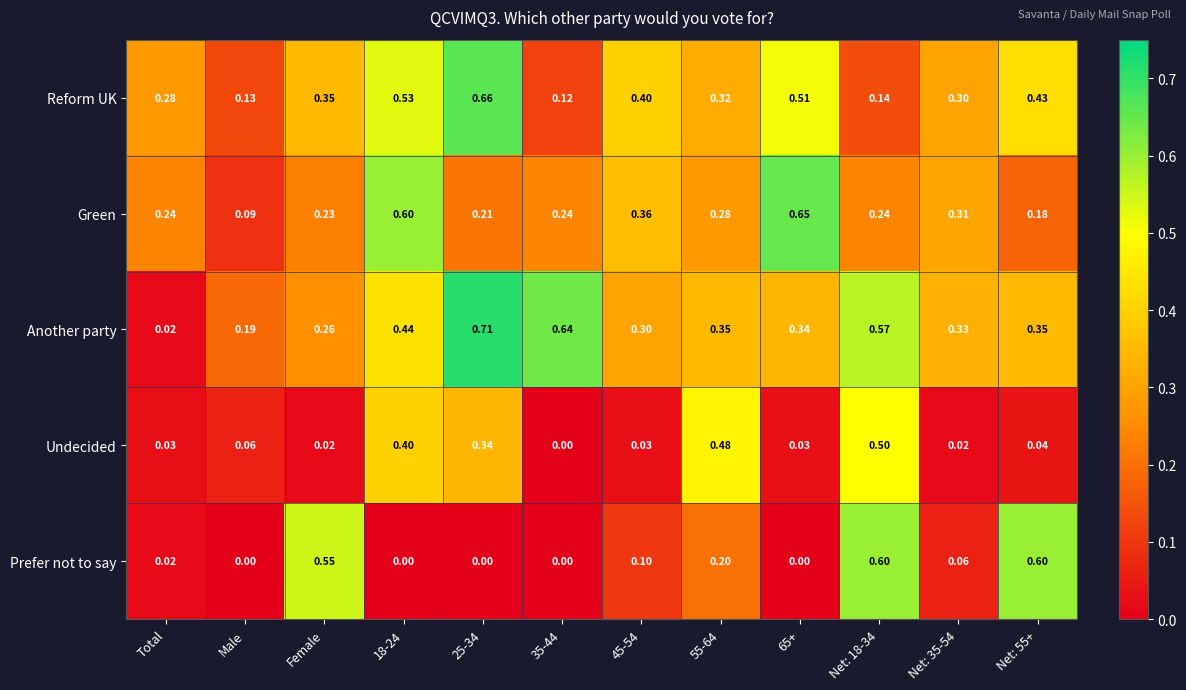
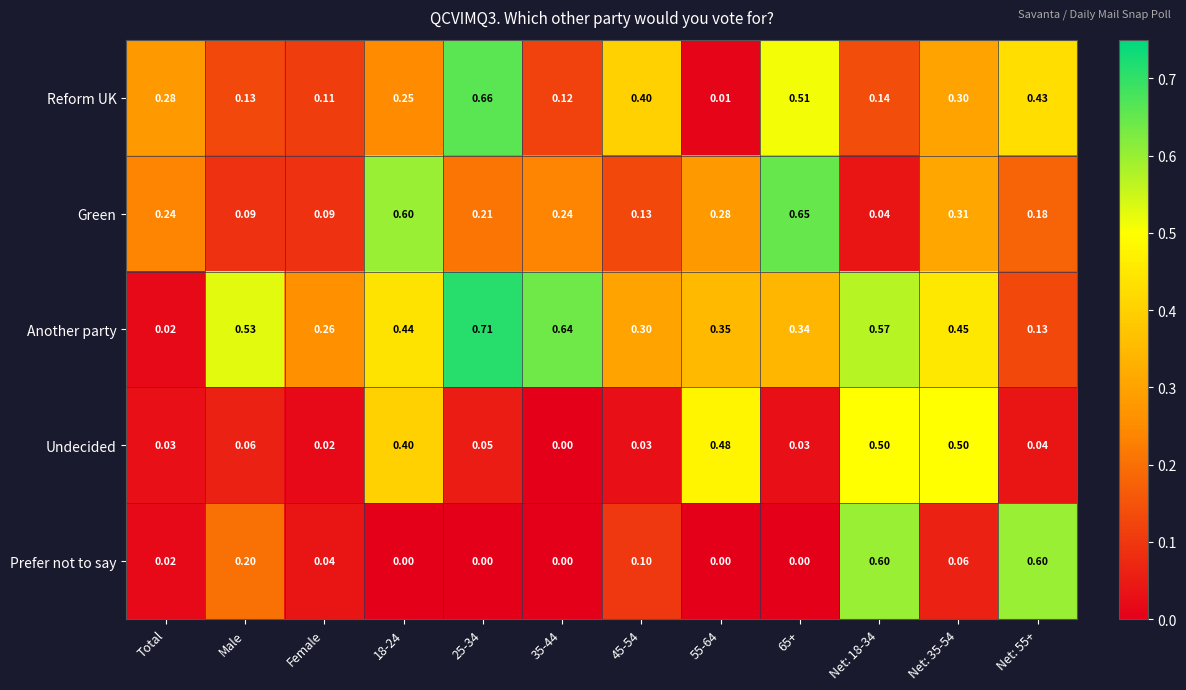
Reform UK, Female: 0.35 -> 0.11
Reform UK, 18-24: 0.53 -> 0.25
Reform UK, 55-64: 0.32 -> 0.01
Green, Female: 0.23 -> 0.09
Green, 45-54: 0.36 -> 0.13
Green, Net: 18-34: 0.24 -> 0.04
Another party, Male: 0.19 -> 0.53
Another party, Net: 35-54: 0.33 -> 0.45
Another party, Net: 55+: 0.35 -> 0.13
Undecided, 25-34: 0.34 -> 0.05
Undecided, Net: 35-54: 0.02 -> 0.50
Prefer not to say, Male: 0.00 -> 0.20
Prefer not to say, Female: 0.55 -> 0.04
Prefer not to say, 55-64: 0.20 -> 0.00
